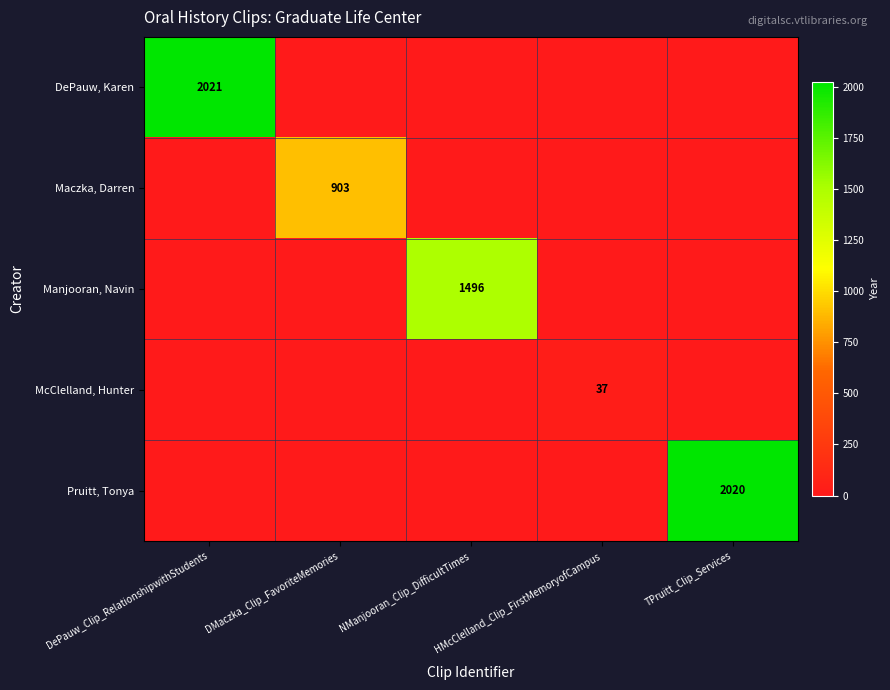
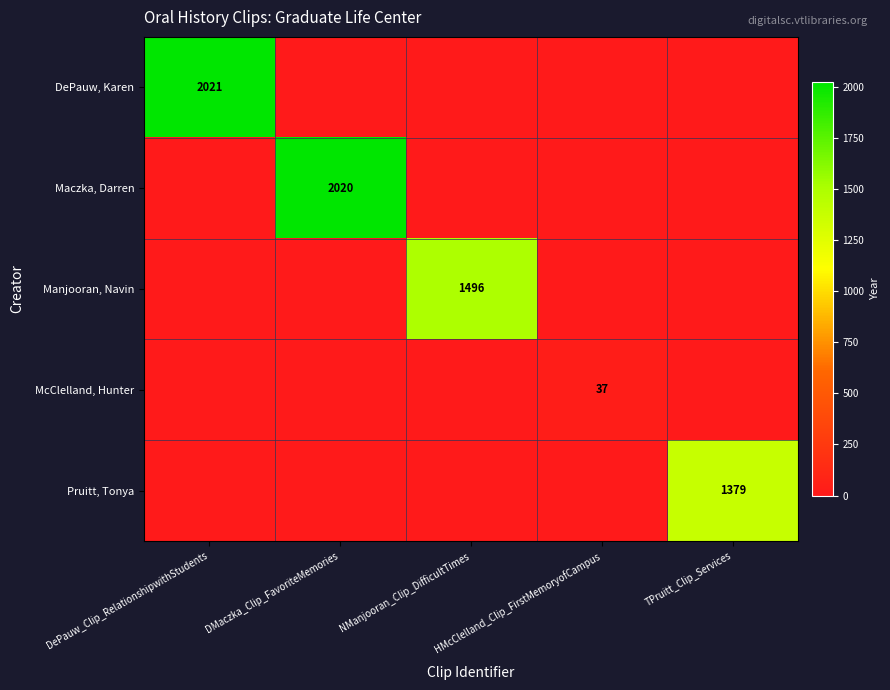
Maczka, Darren, DMaczka_Clip_FavoriteMemories: 903 -> 2020
Pruitt, Tonya, TPruitt_Clip_Services: 2020 -> 1379
